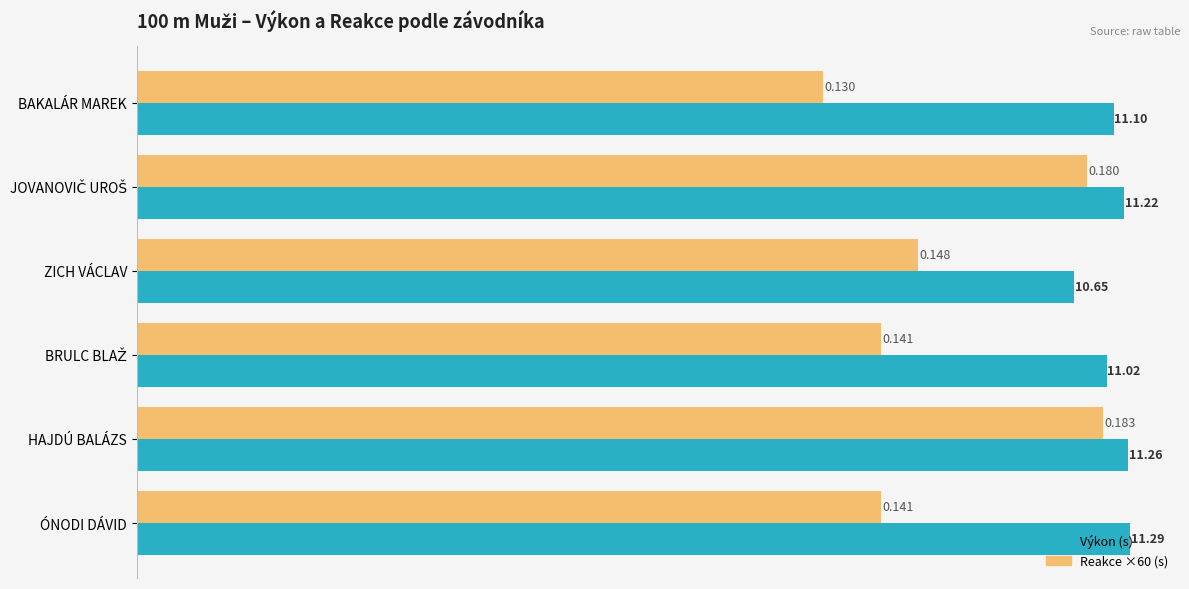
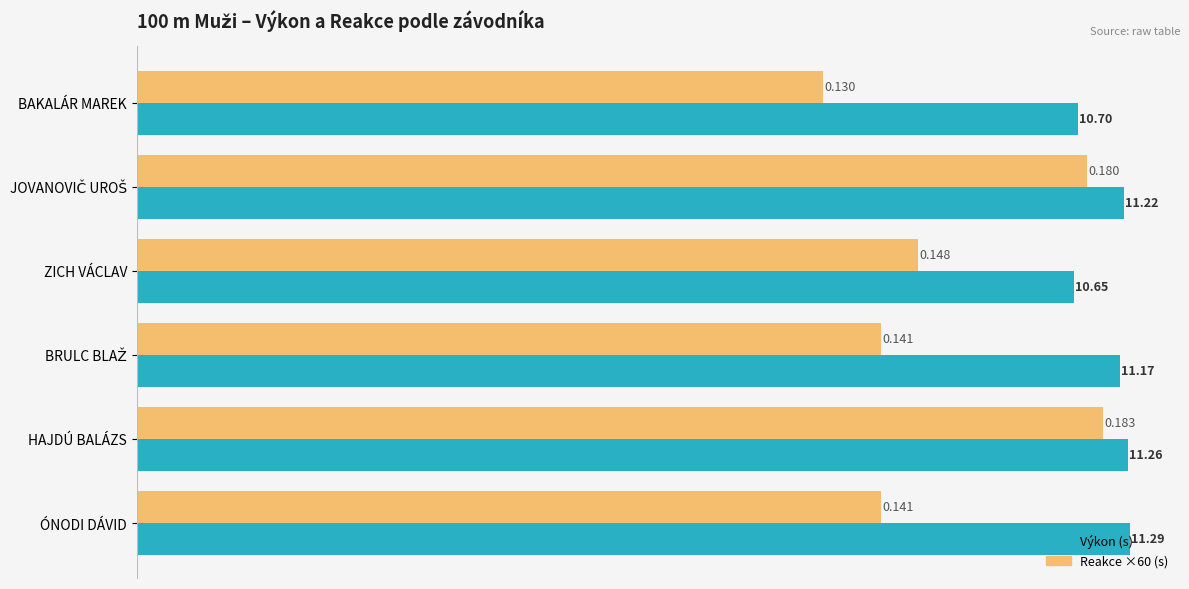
Výkon (s), BAKALÁR MAREK: 11.10 -> 10.70
Výkon (s), BRULC BLAŽ: 11.02 -> 11.17
